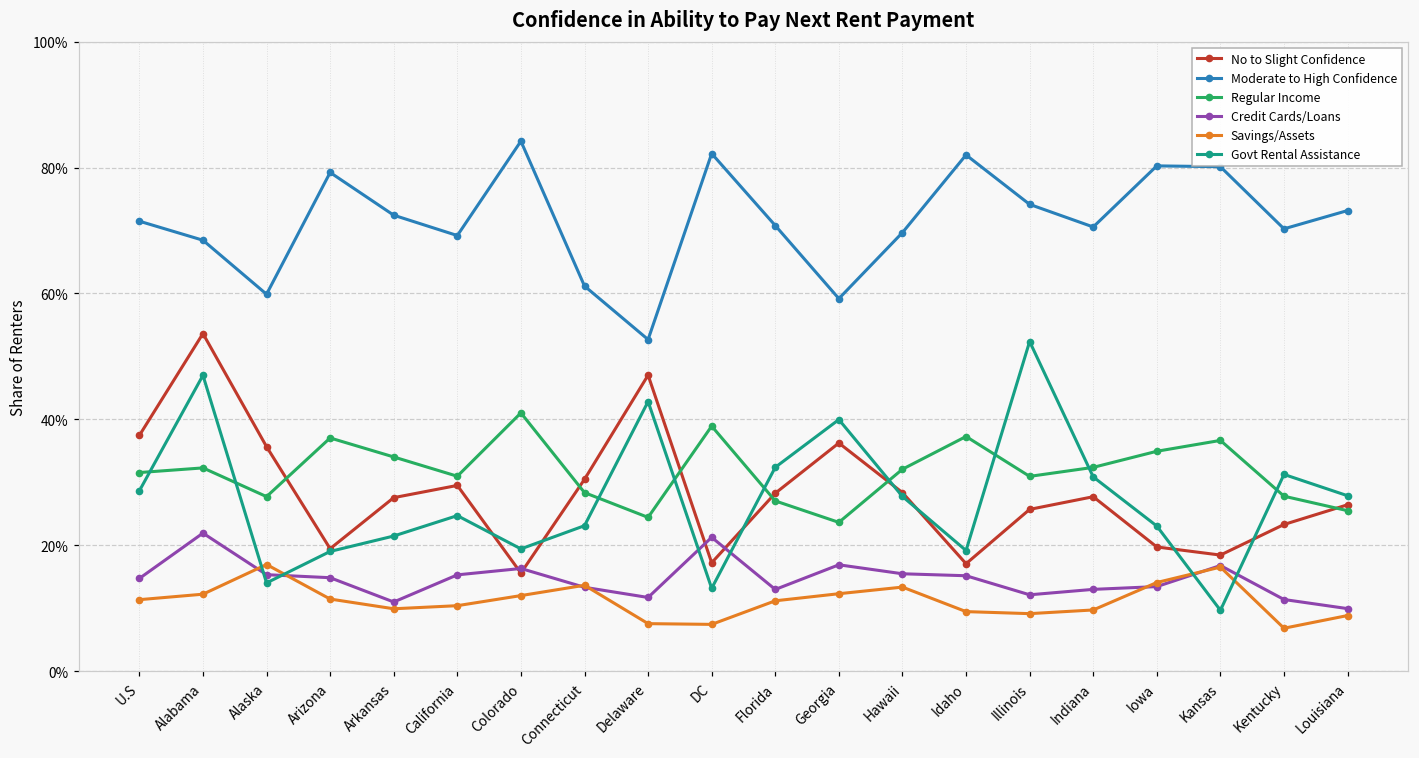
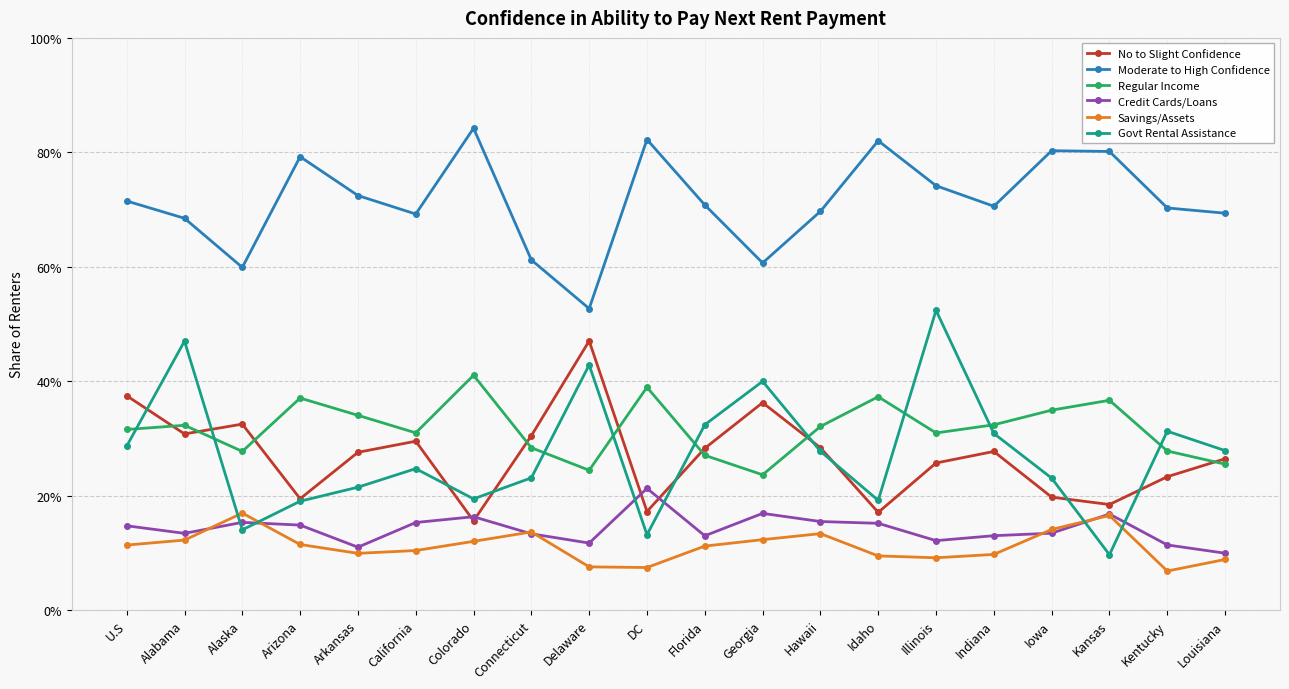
No to Slight Confidence, Alabama: 54% -> 31%
Credit Cards/Loans, Alabama: 22% -> 13%
No to Slight Confidence, Alaska: 36% -> 32%
Moderate to High Confidence, Georgia: 59% -> 61%
Moderate to High Confidence, Louisiana: 73% -> 69%
